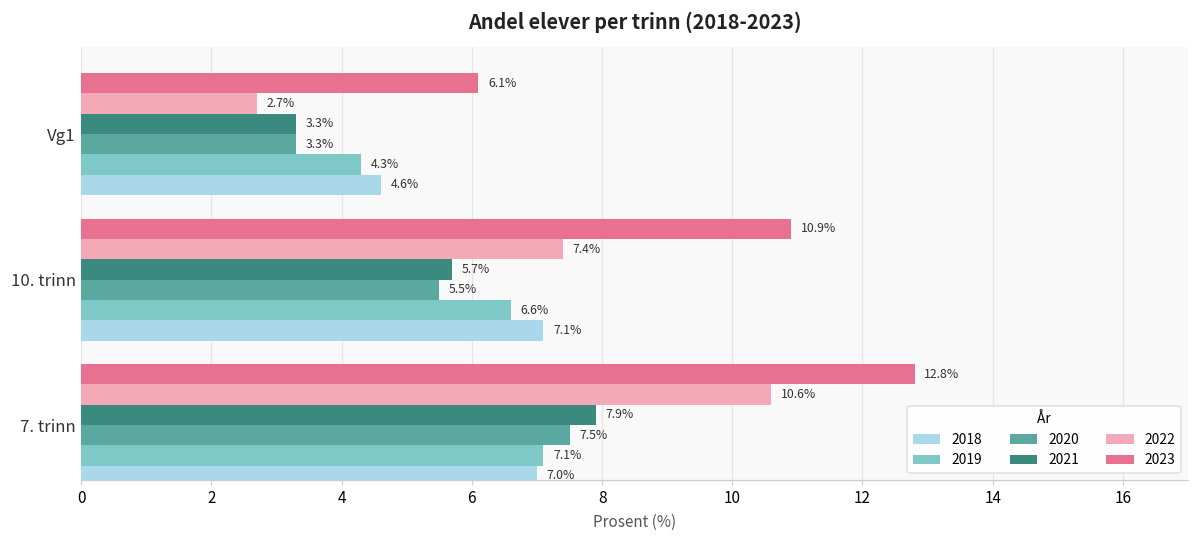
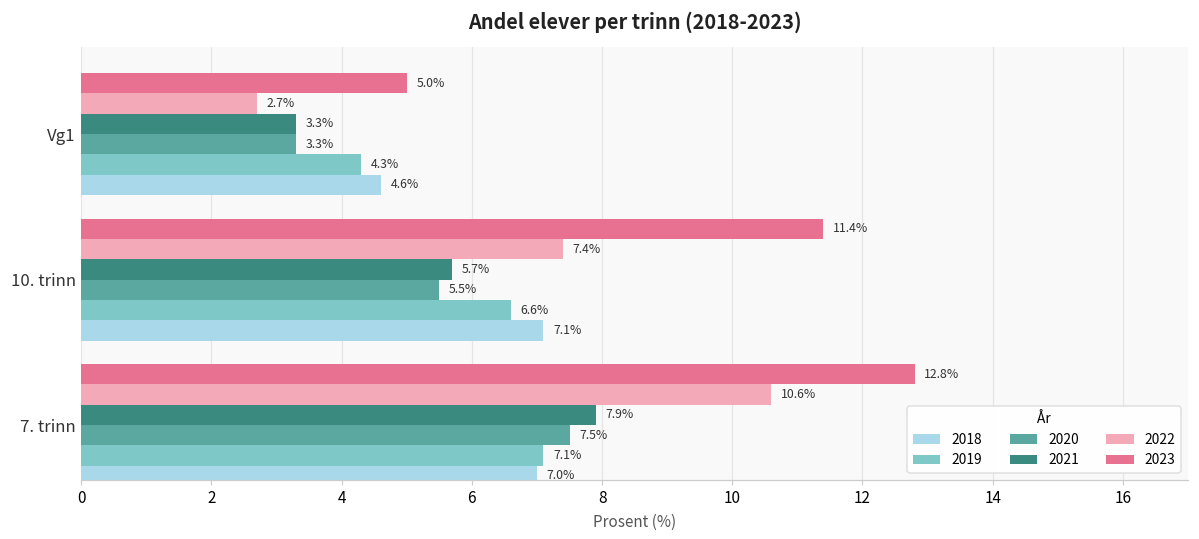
2023, Vg1: 6.1% -> 5.0%
2023, 10. trinn: 10.9% -> 11.4%
